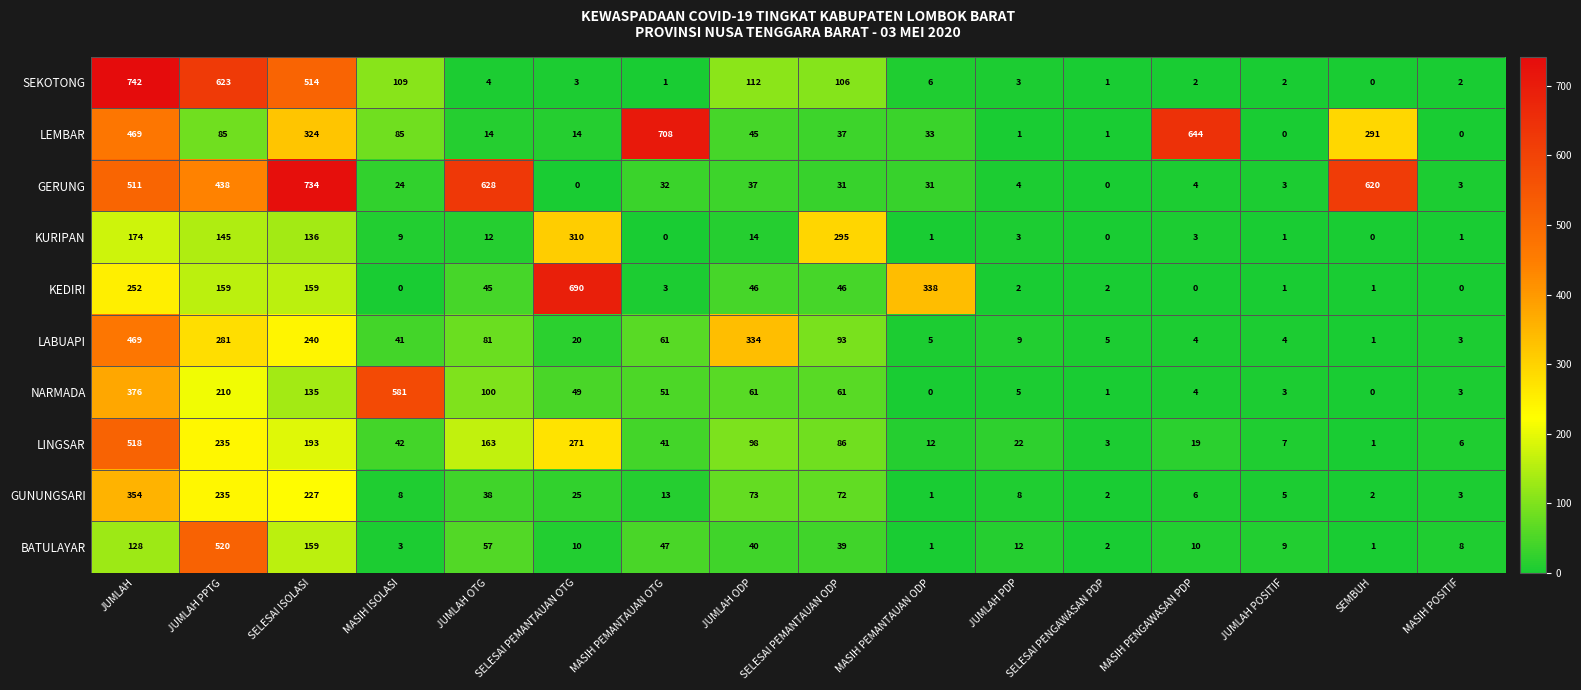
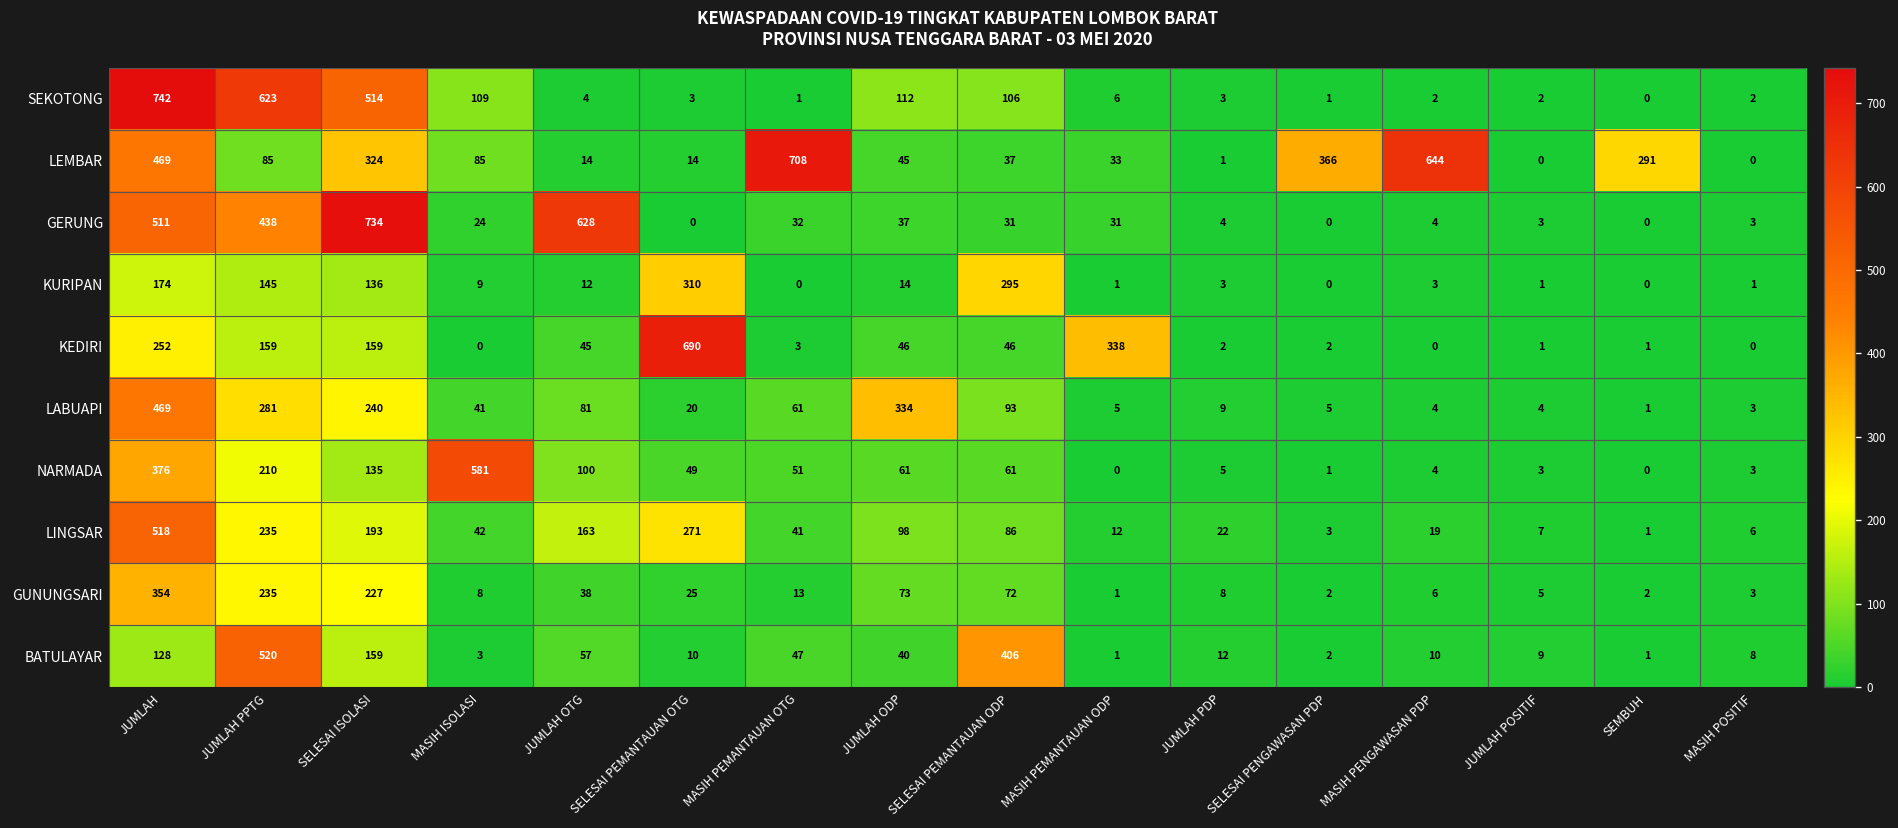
LEMBAR, SELESAI PENGAWASAN PDP: 1 -> 366
GERUNG, SEMBUH: 620 -> 0
BATULAYAR, SELESAI PEMANTAUAN ODP: 39 -> 406
